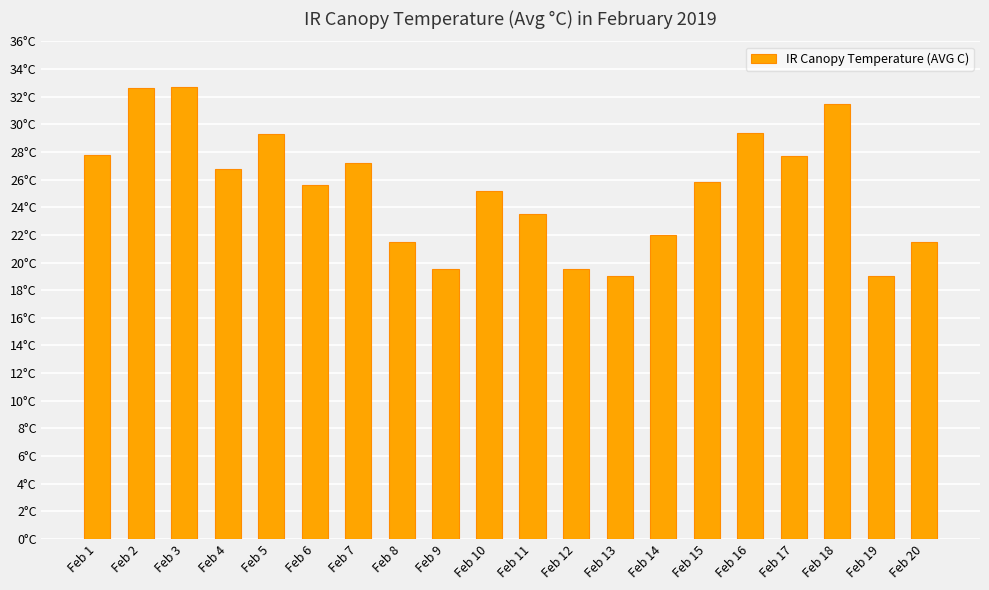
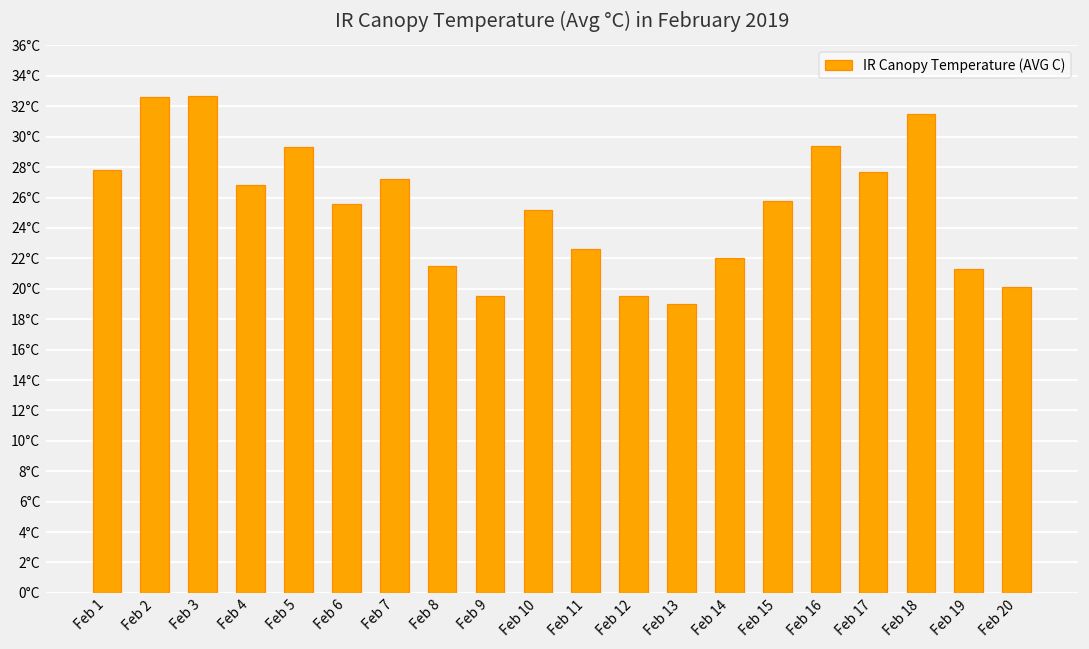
Feb 11: 23.5°C -> 22.6°C
Feb 19: 19.0°C -> 21.3°C
Feb 20: 21.5°C -> 20.1°C
